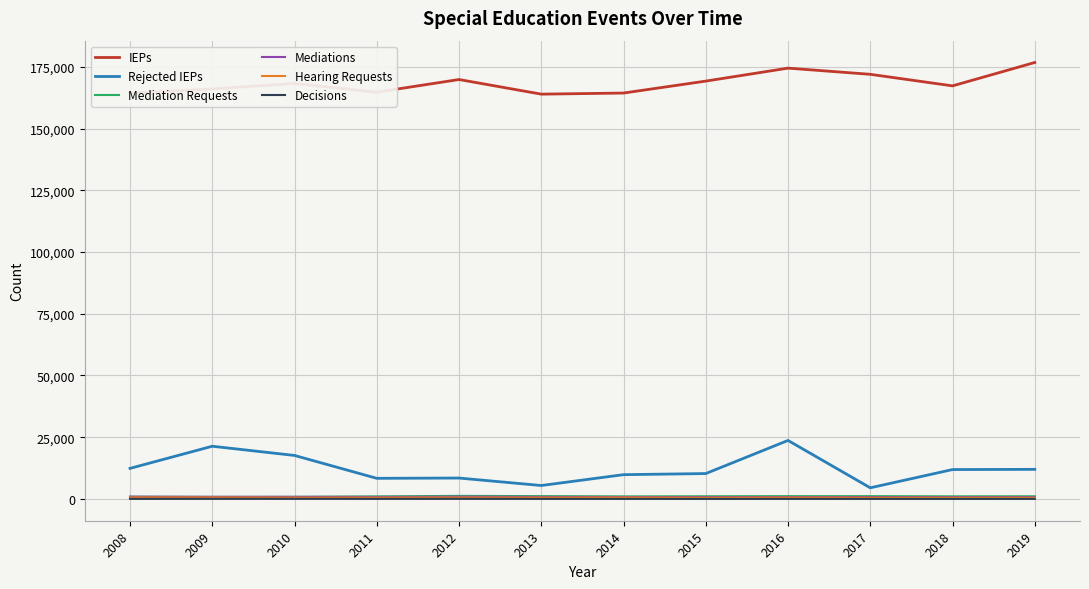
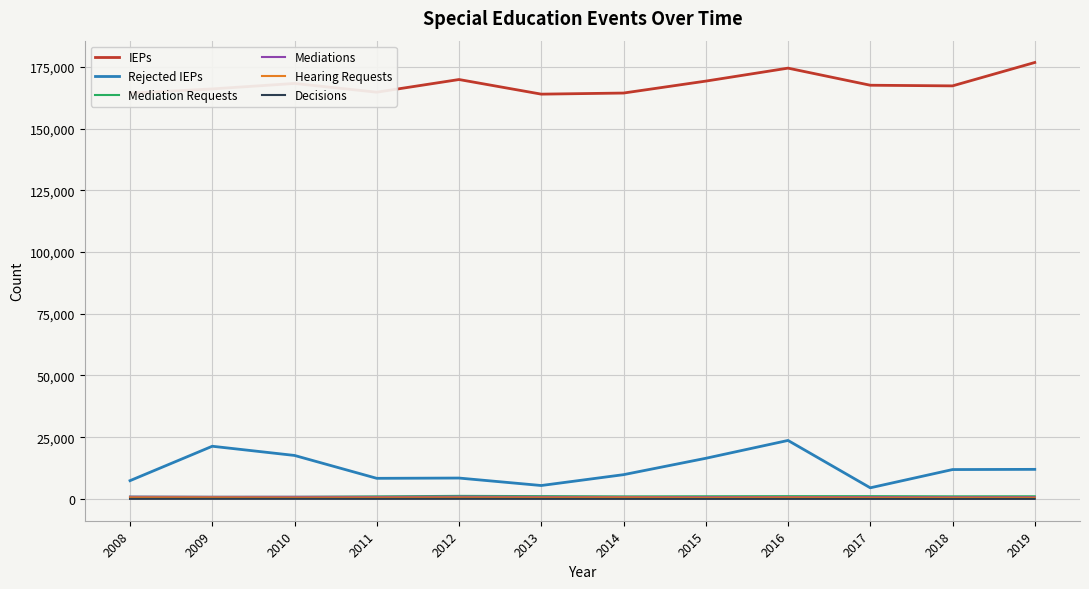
Rejected IEPs, 2008: 12,000 -> 7,000
Rejected IEPs, 2015: 10,000 -> 16,000
IEPs, 2017: 172,000 -> 168,000
